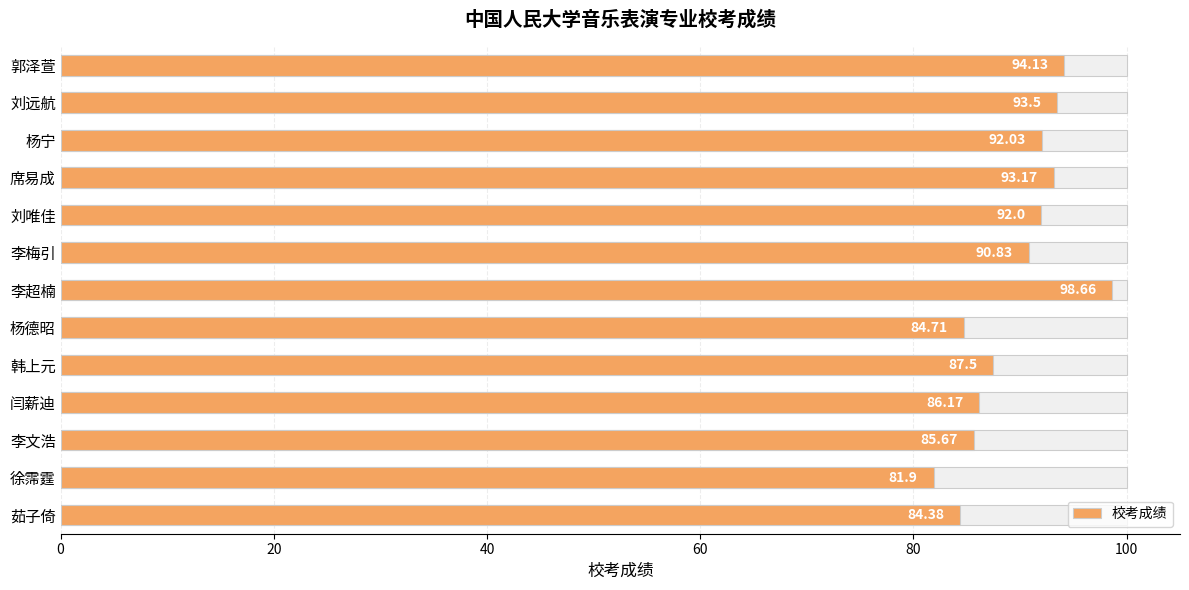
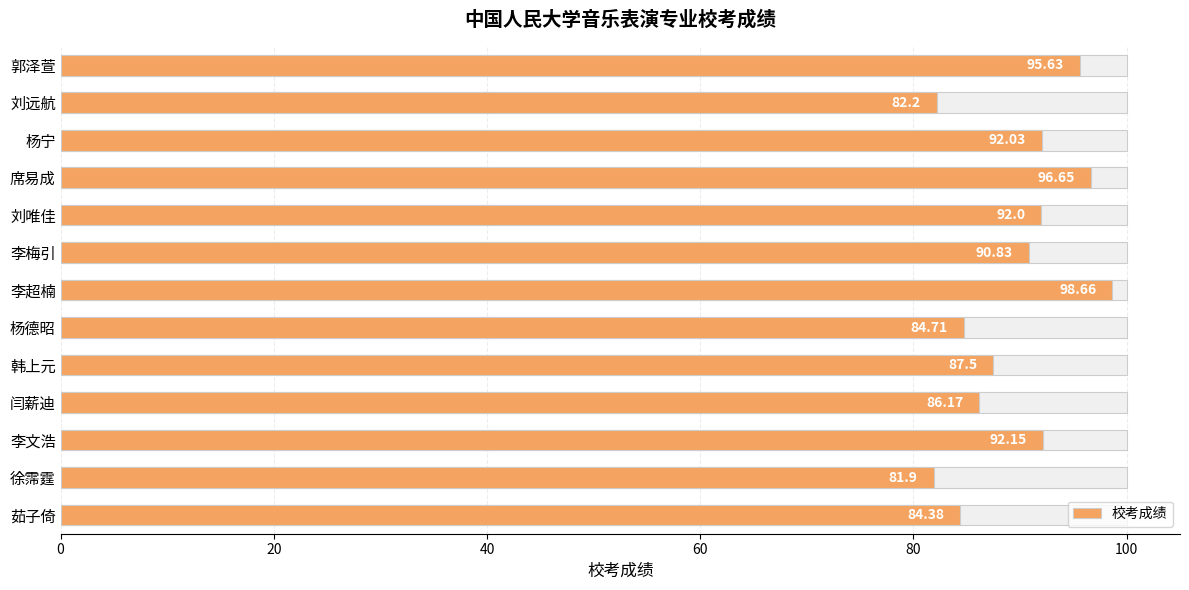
校考成绩, 郭泽萱: 94.13 -> 95.63
校考成绩, 刘远航: 93.5 -> 82.2
校考成绩, 席易成: 93.17 -> 96.65
校考成绩, 李文浩: 85.67 -> 92.15
